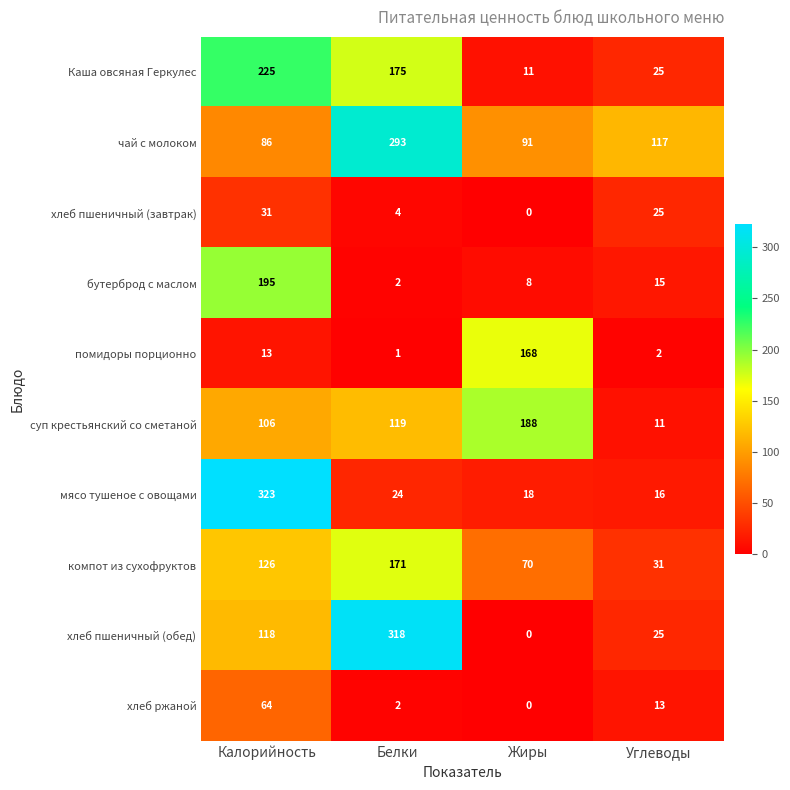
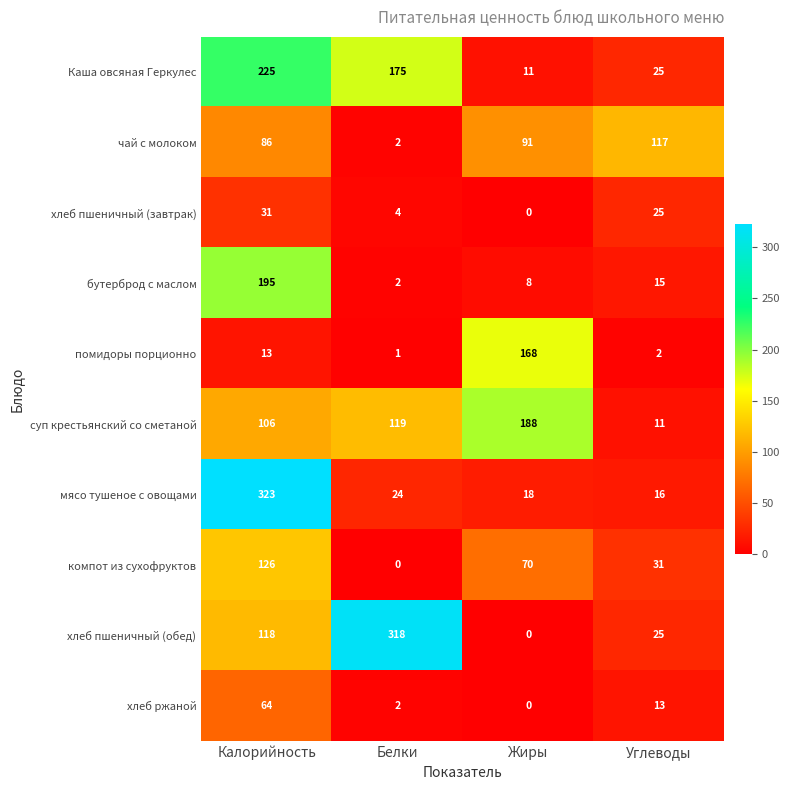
чай с молоком, Белки: 293 -> 2
компот из сухофруктов, Белки: 171 -> 0
